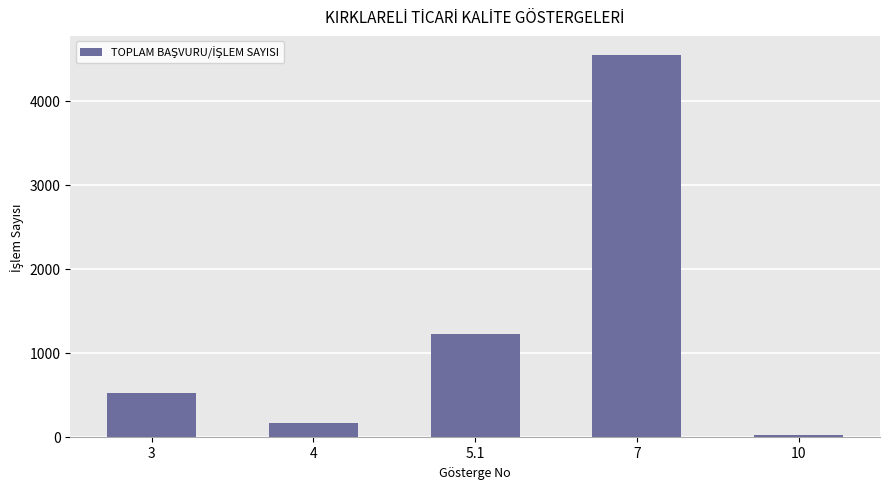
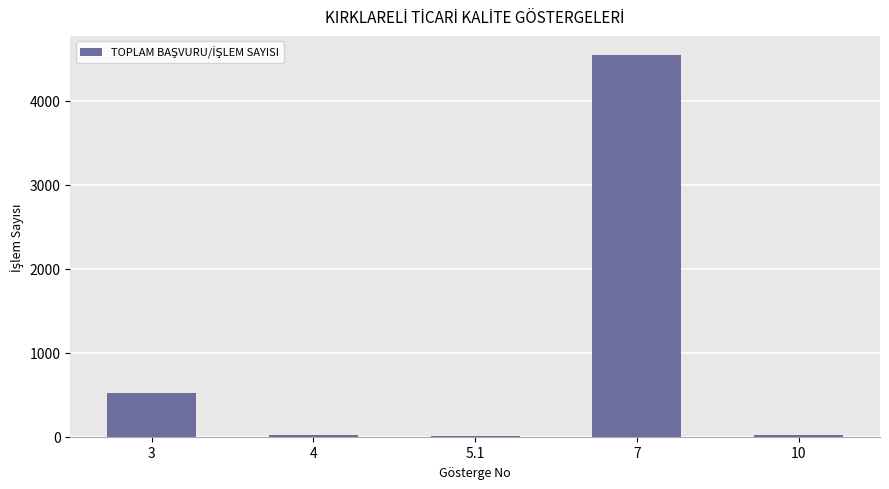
4: 200 -> 0
5.1: 1200 -> 0
